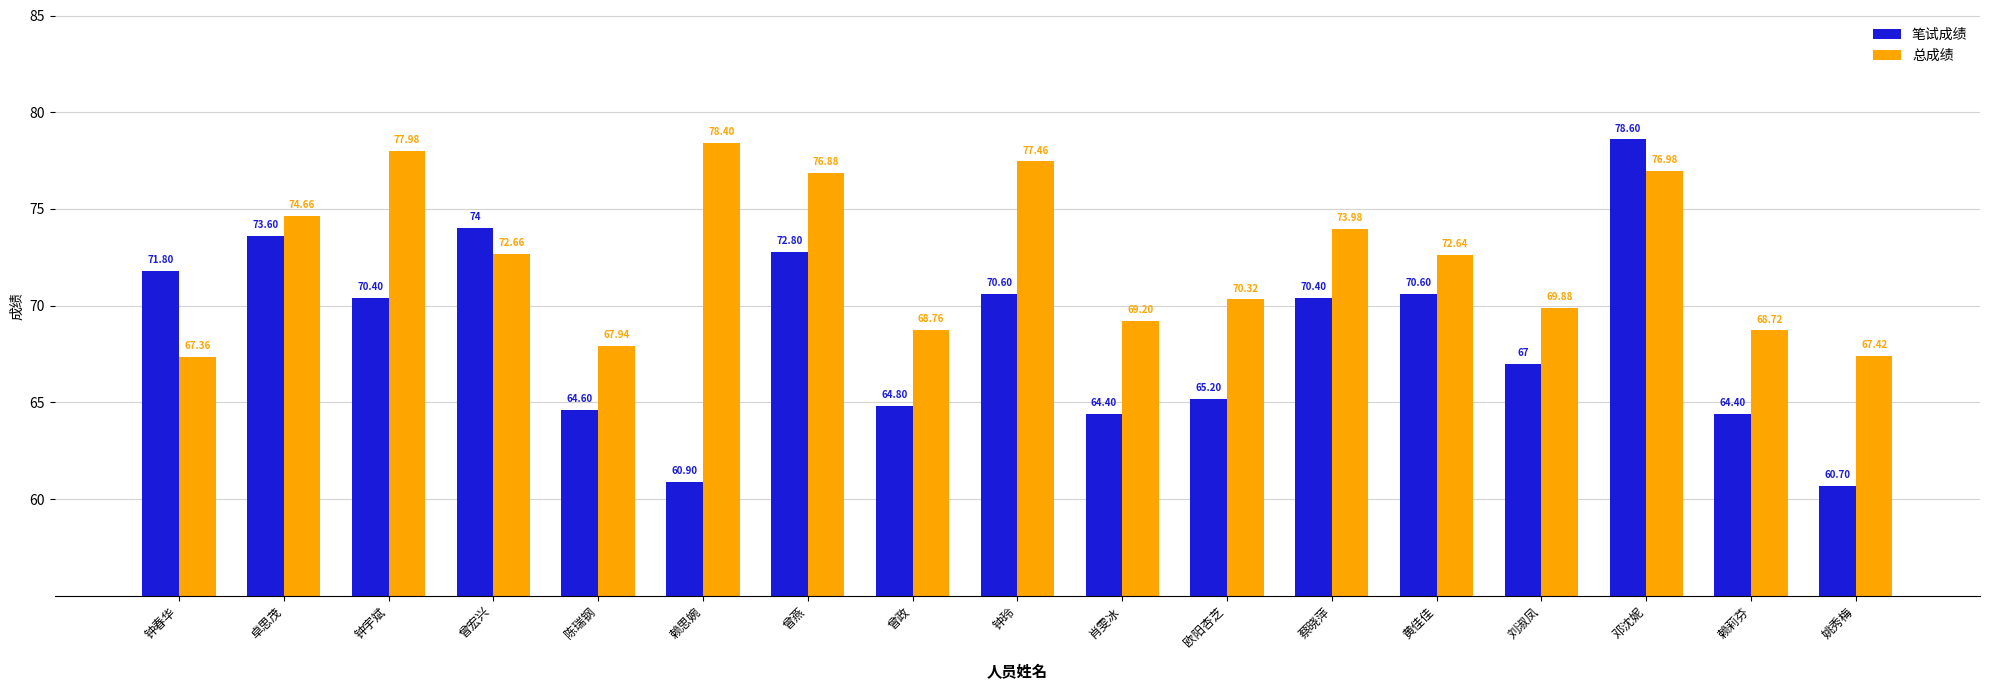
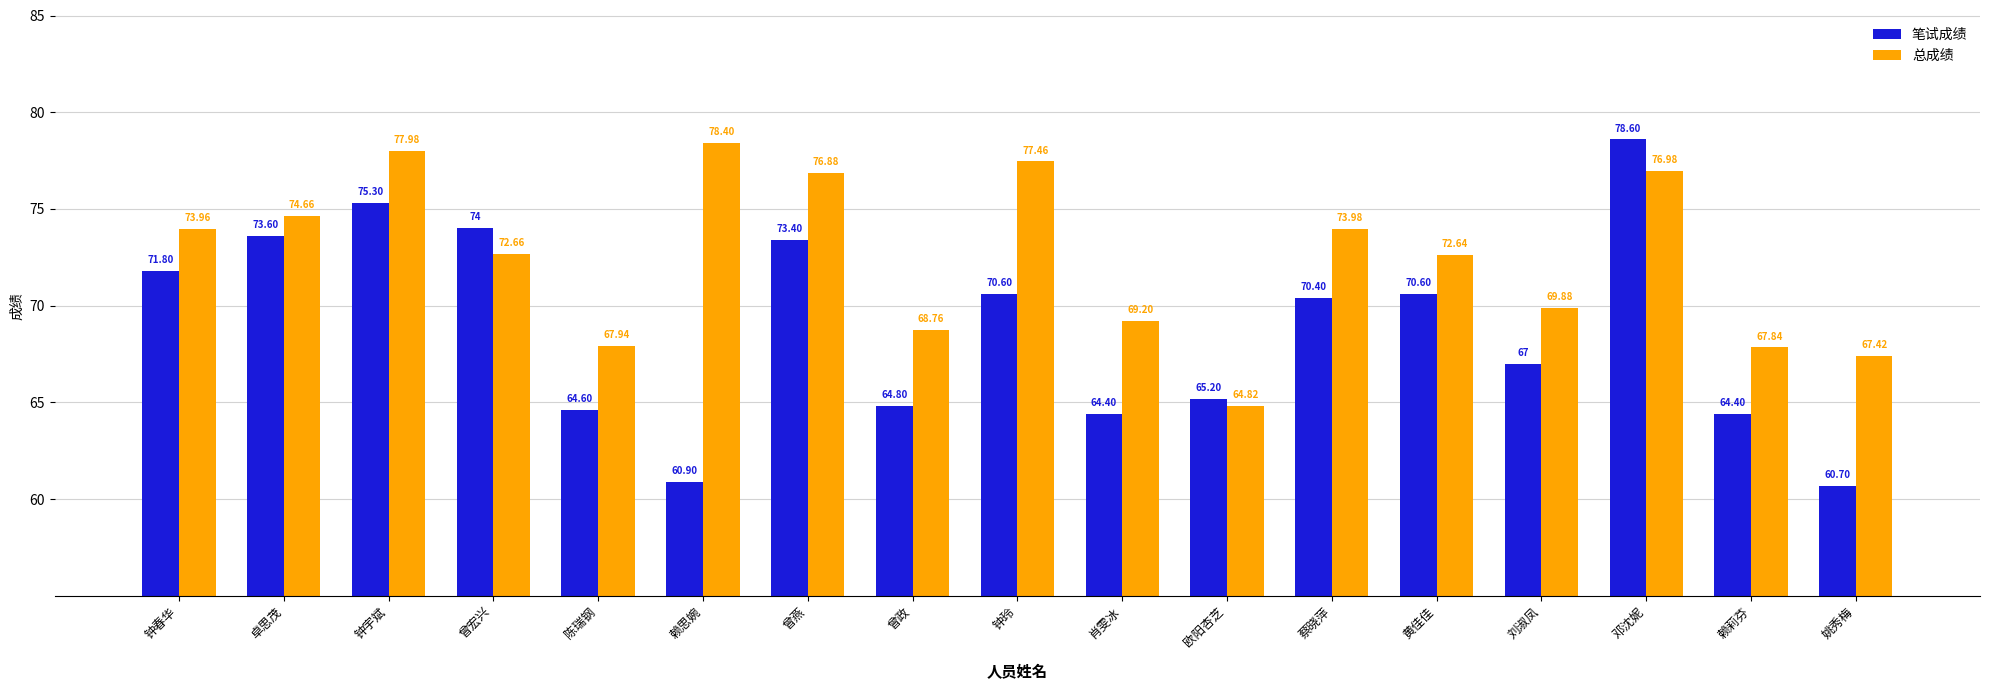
总成绩, 钟春华: 67.36 -> 73.96
笔试成绩, 钟宇斌: 70.40 -> 75.30
笔试成绩, 曾燕: 72.80 -> 73.40
总成绩, 欧阳杏芝: 70.32 -> 64.82
总成绩, 赖莉芬: 68.72 -> 67.84
